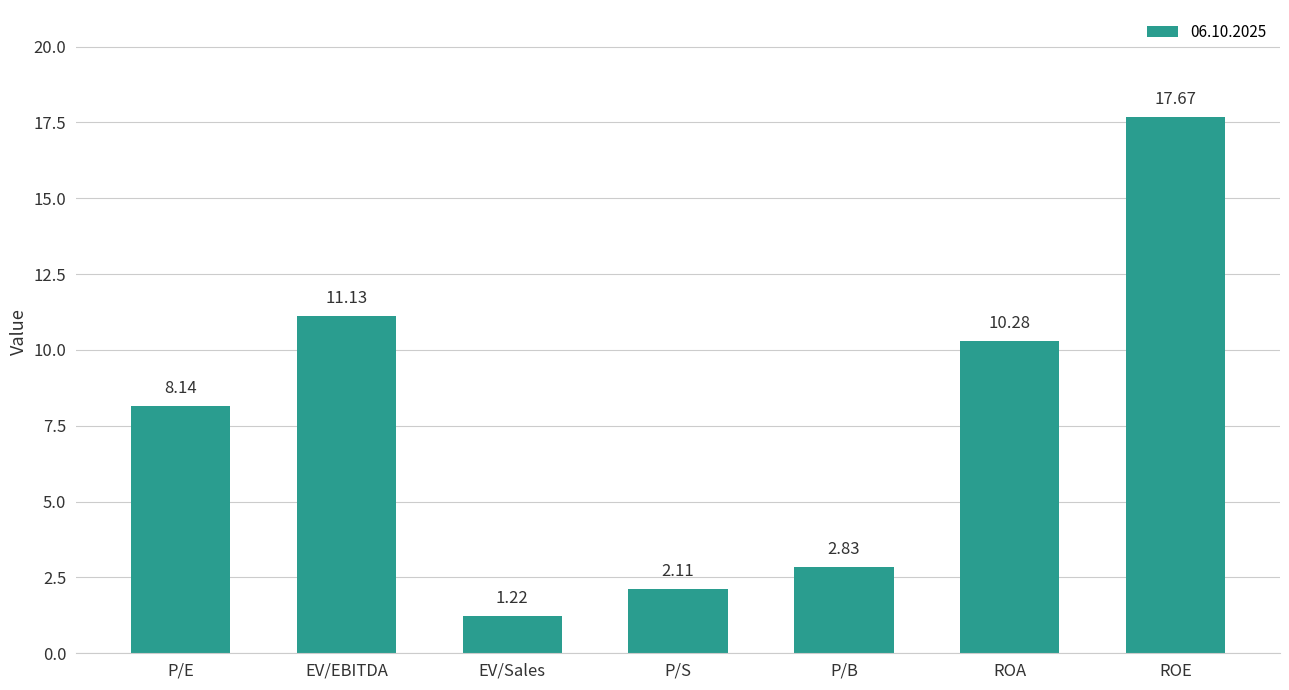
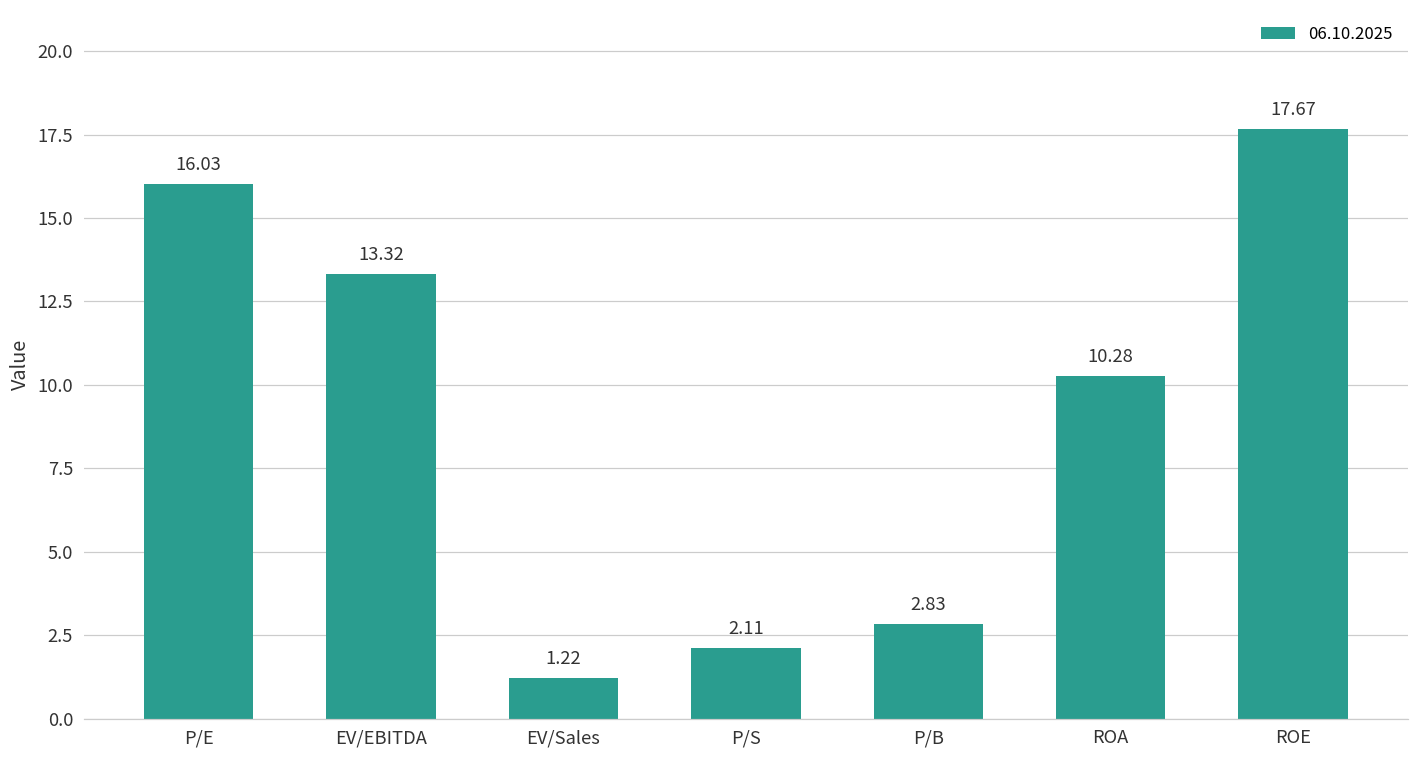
P/E: 8.14 -> 16.03
EV/EBITDA: 11.13 -> 13.32
